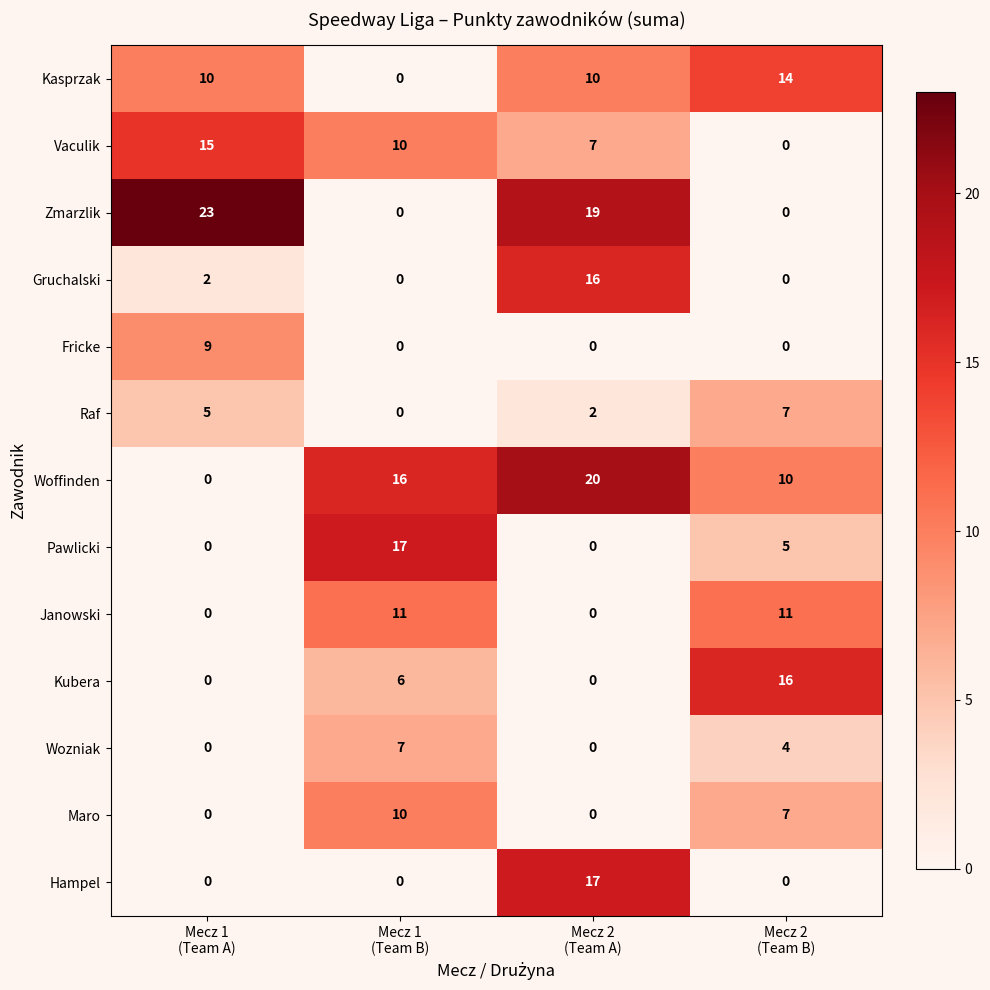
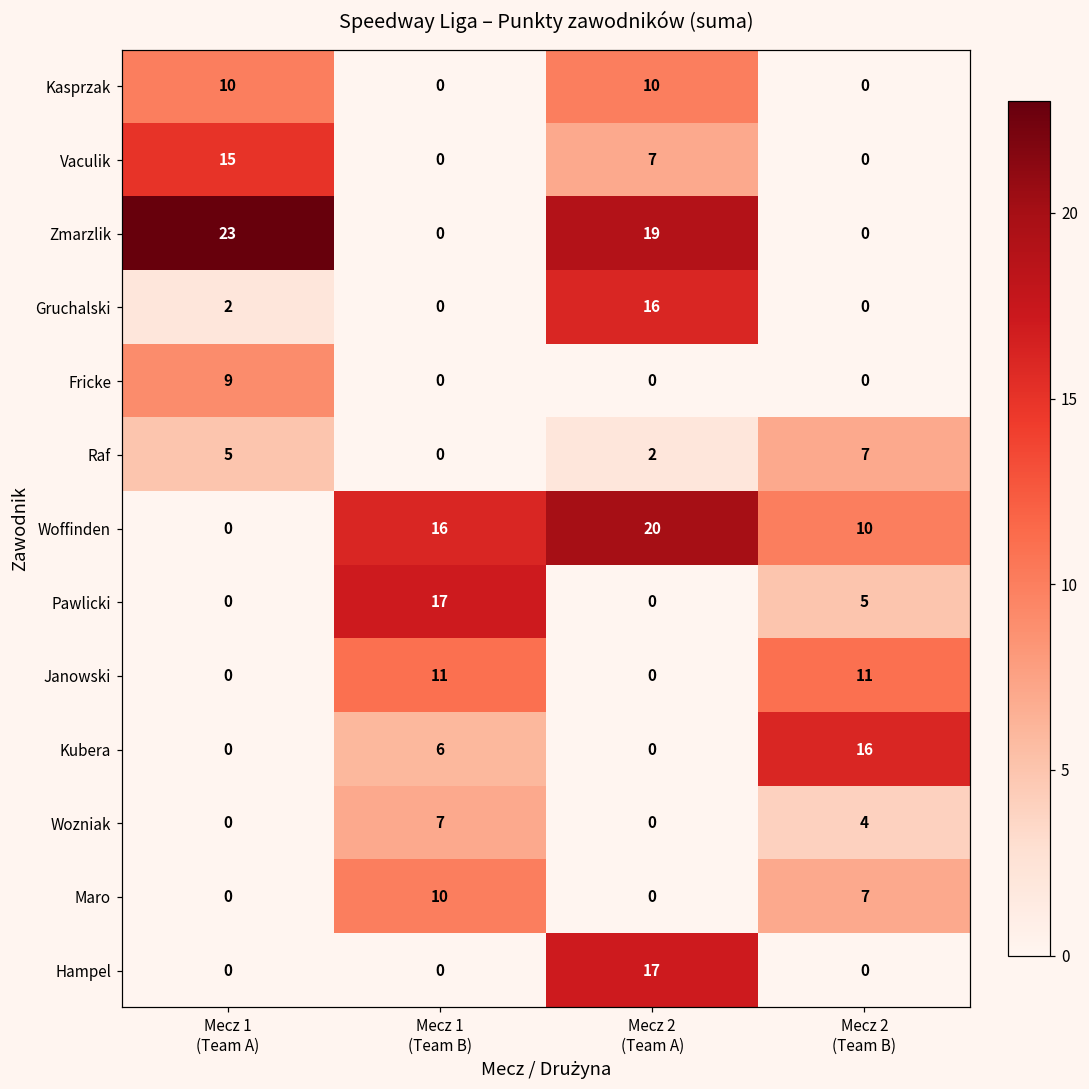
Kasprzak, Mecz 2 (Team B): 14 -> 0
Vaculik, Mecz 1 (Team B): 10 -> 0
